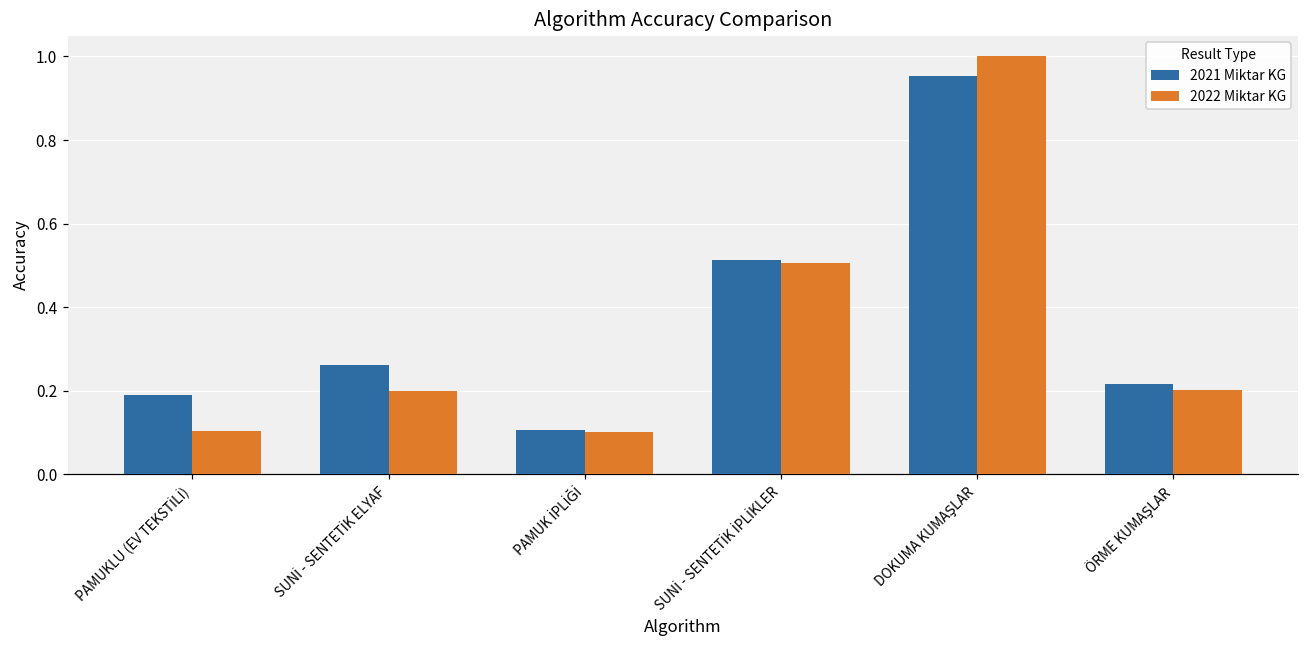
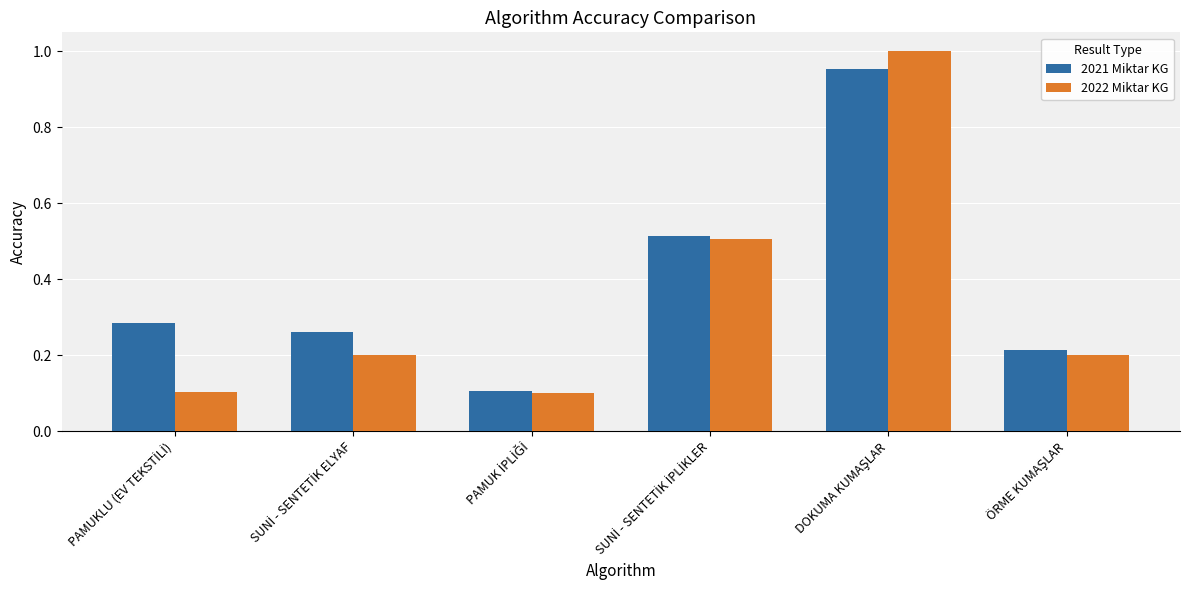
2021 Miktar KG, PAMUKLU (EV TEKSTİLİ): 0.19 -> 0.28
